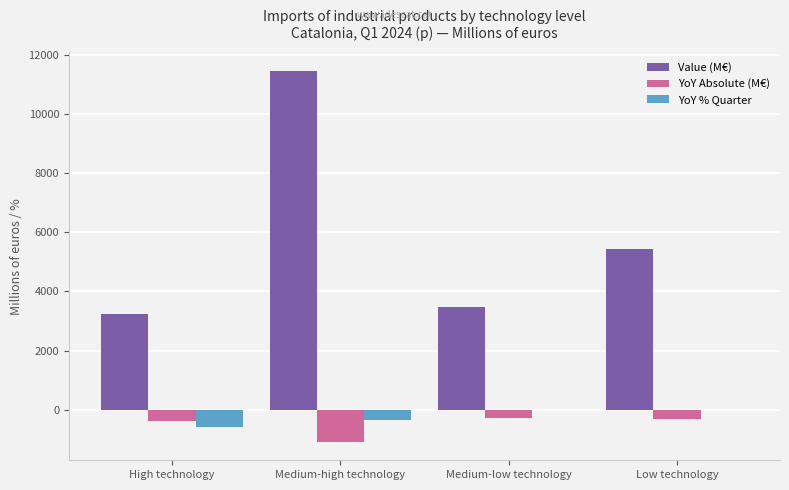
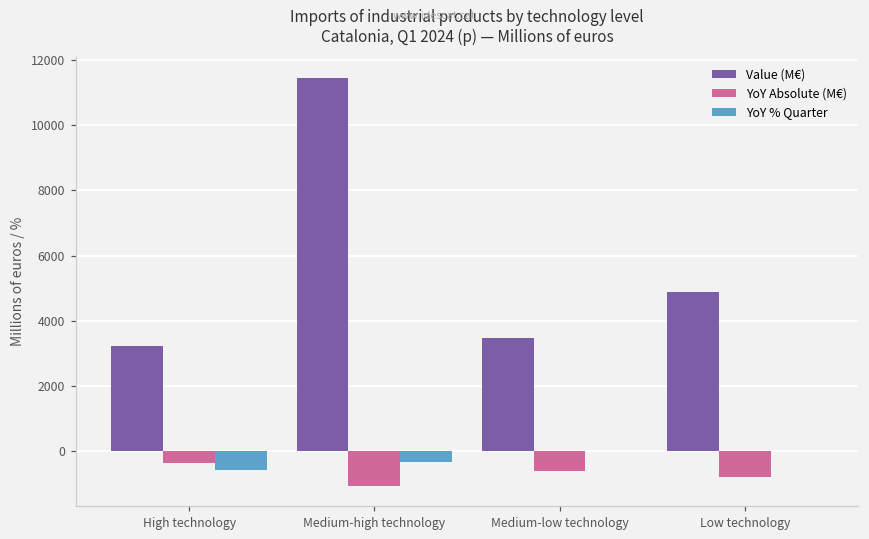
YoY Absolute (M€), Medium-low technology: -300 -> -600
Value (M€), Low technology: 5400 -> 4900
YoY Absolute (M€), Low technology: -300 -> -800
